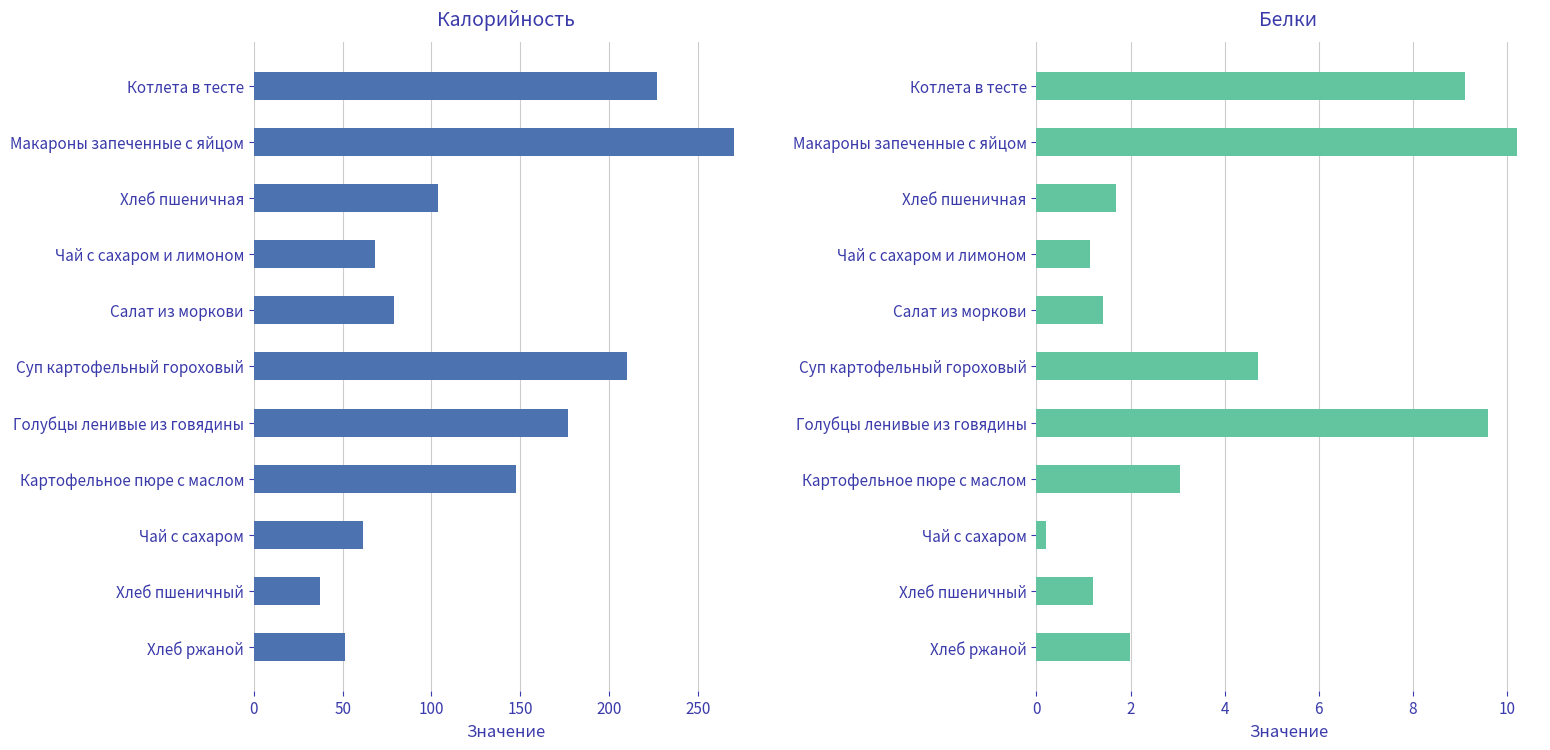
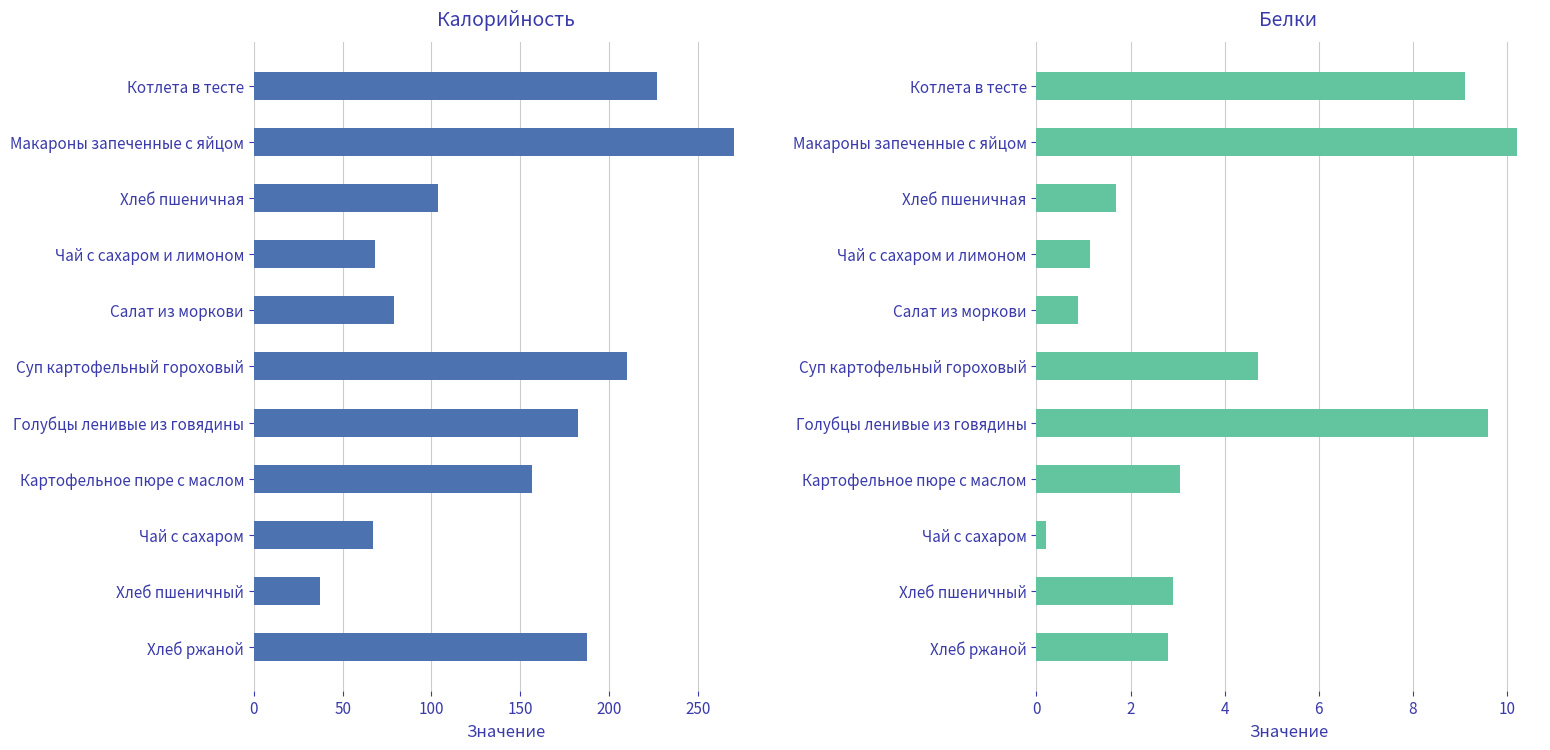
Калорийность, Голубцы ленивые из говядины: 177 -> 182
Калорийность, Картофельное пюре с маслом: 147 -> 157
Калорийность, Чай с сахаром: 61 -> 67
Калорийность, Хлеб ржаной: 51 -> 188
Белки, Салат из моркови: 1.4 -> 0.9
Белки, Хлеб пшеничный: 1.2 -> 2.9
Белки, Хлеб ржаной: 2.0 -> 2.8
